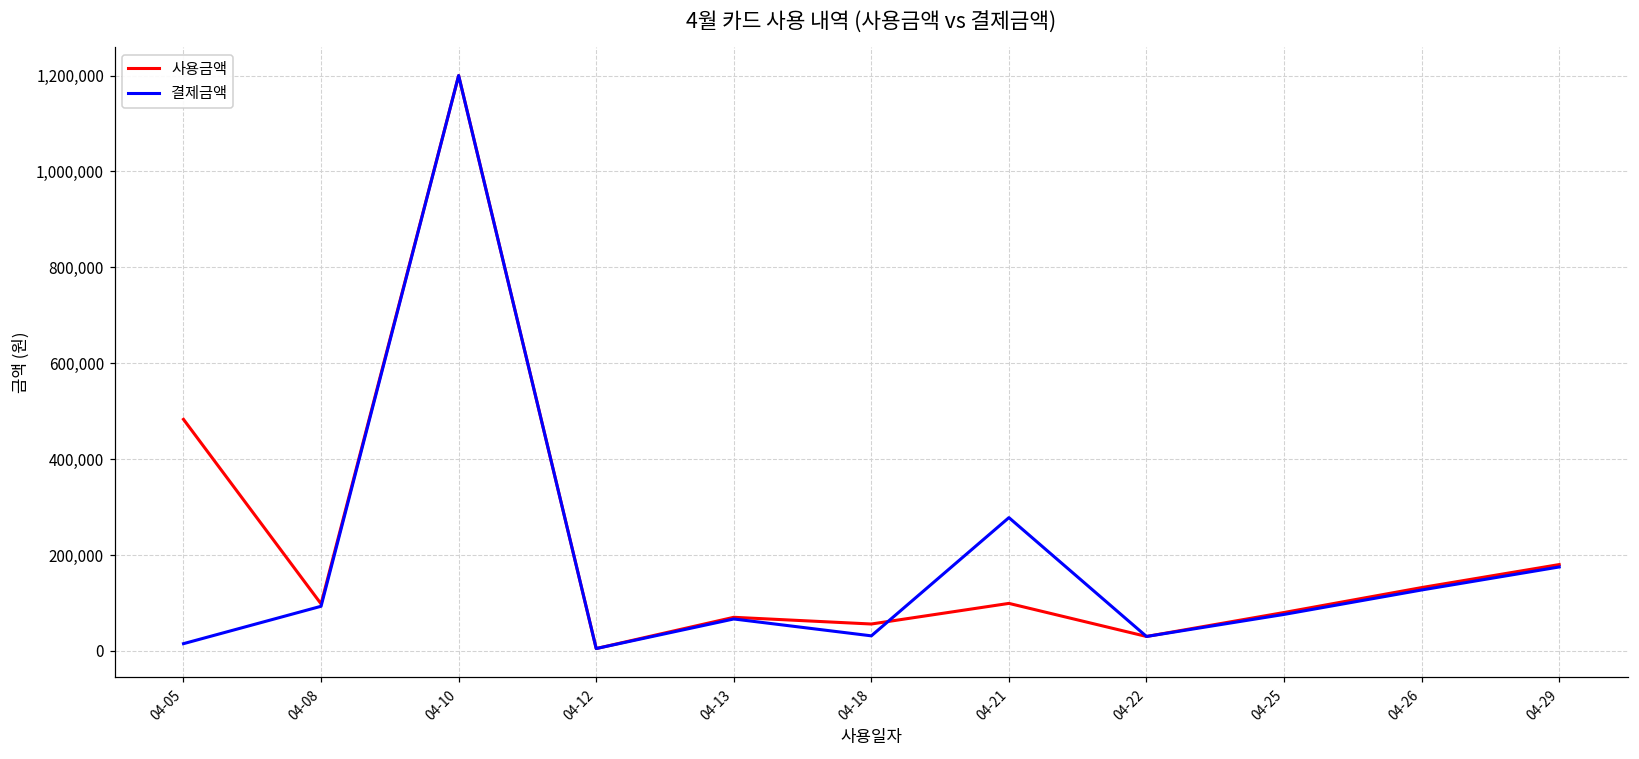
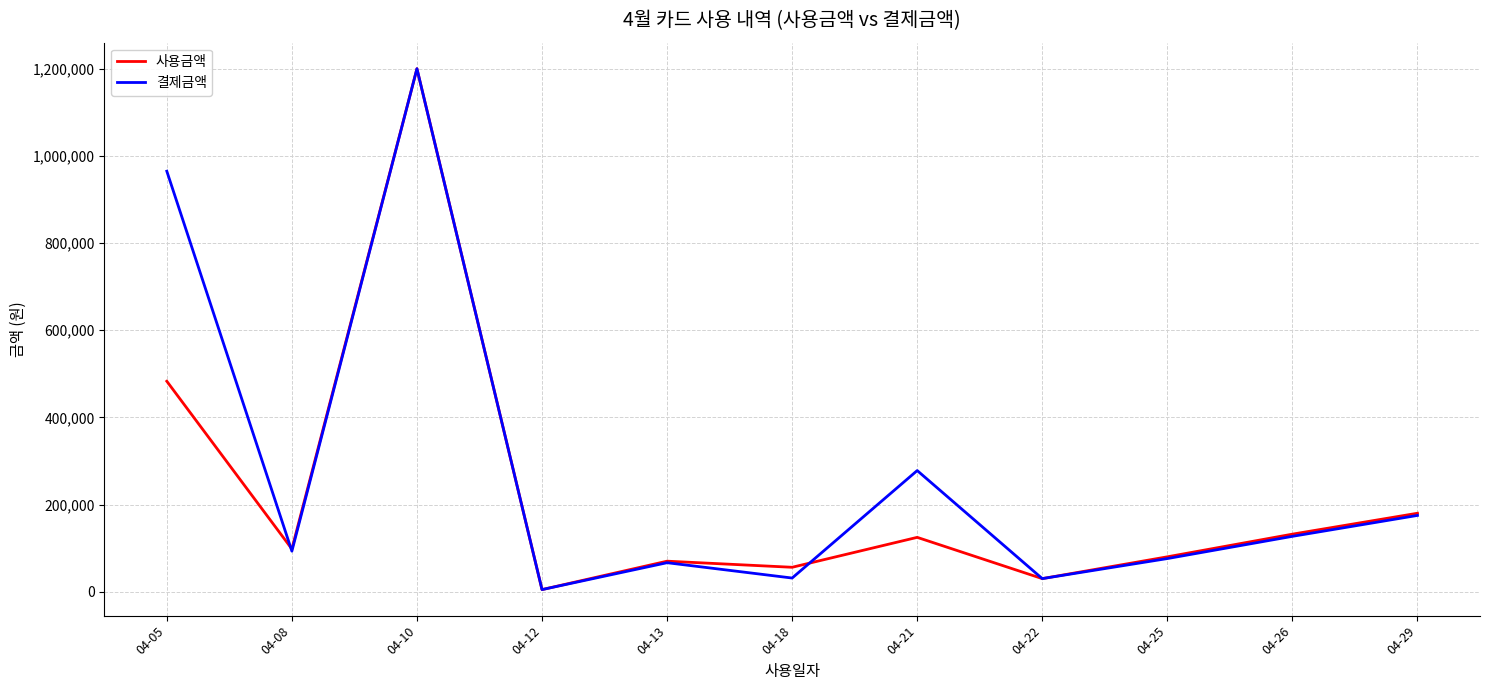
결제금액, 04-05: 20,000 -> 960,000
사용금액, 04-21: 100,000 -> 120,000
